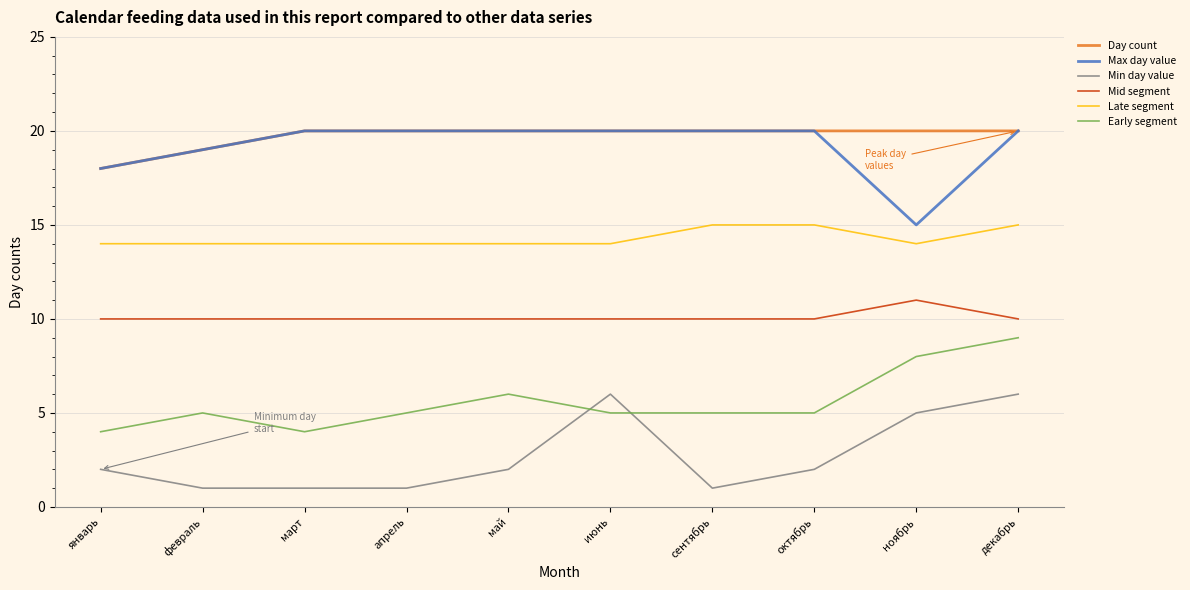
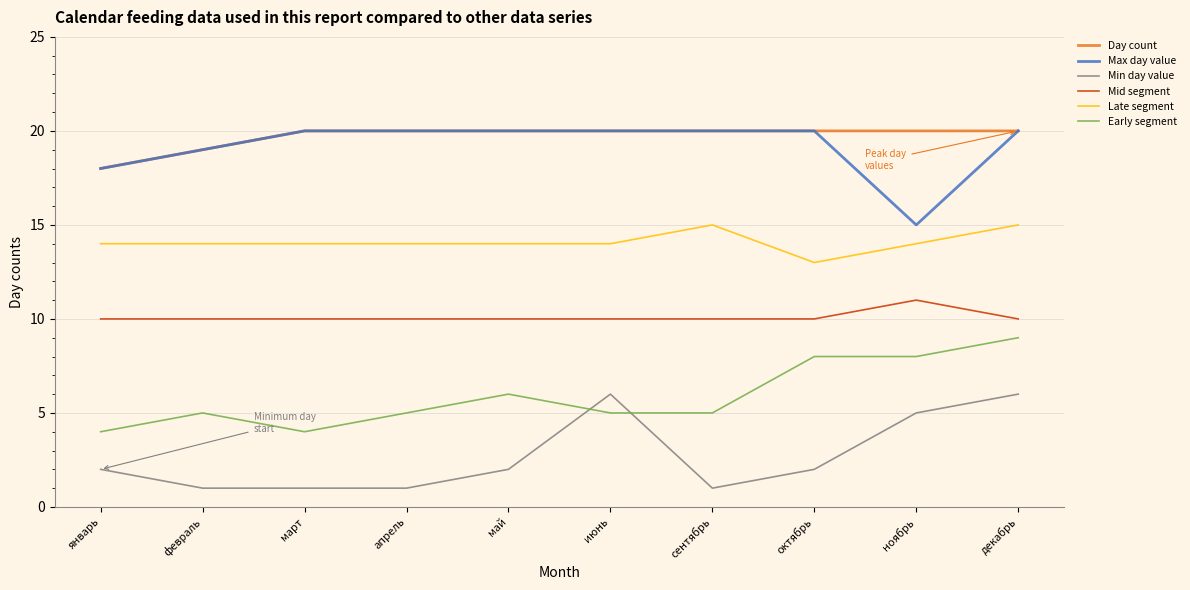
Late segment, октябрь: 15 -> 13
Early segment, октябрь: 5 -> 8
